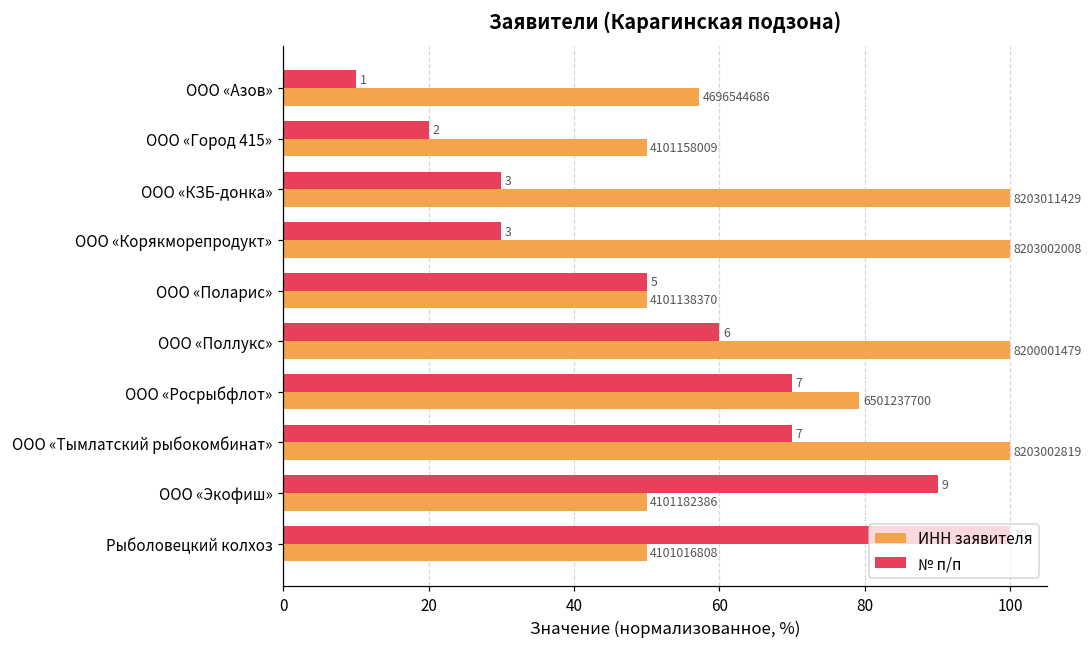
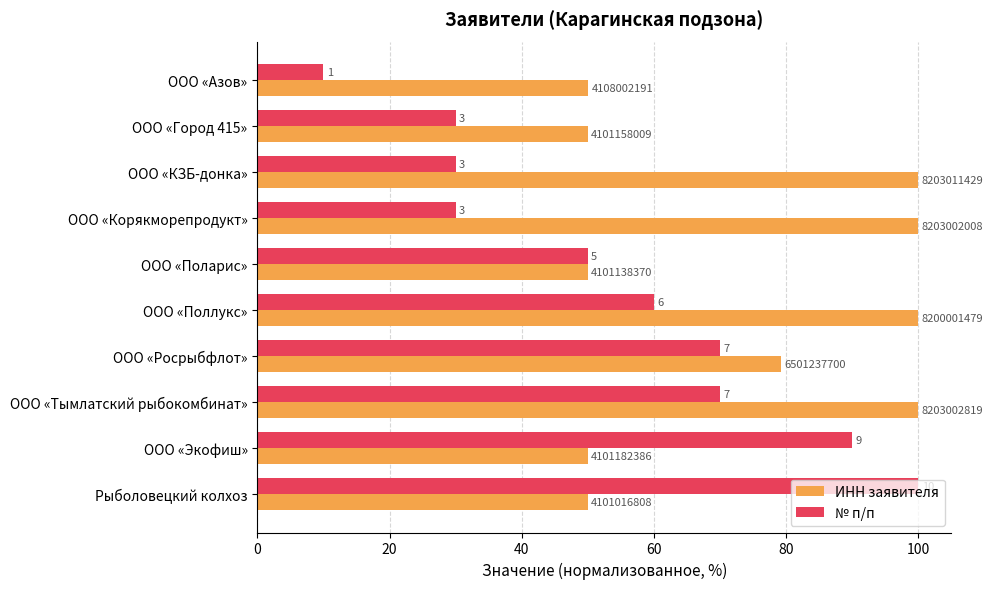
ИНН заявителя, ООО «Азов»: 4696544686 -> 4108002191
№ п/п, ООО «Город 415»: 2 -> 3
